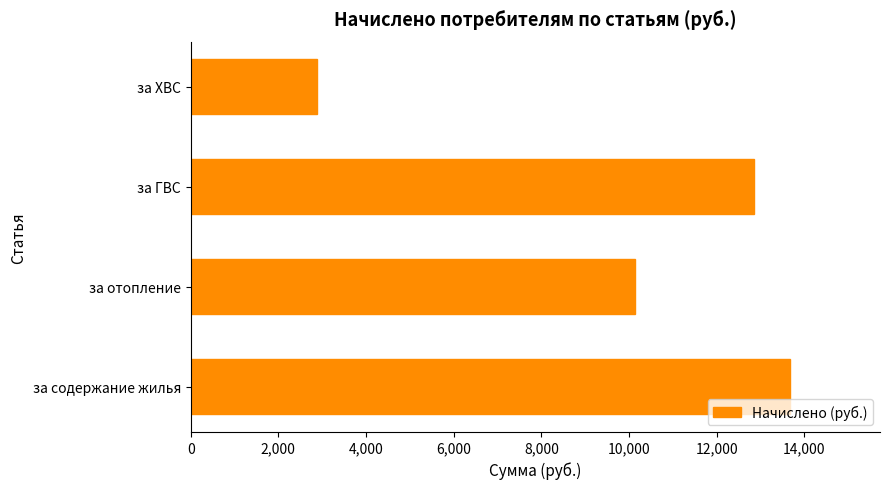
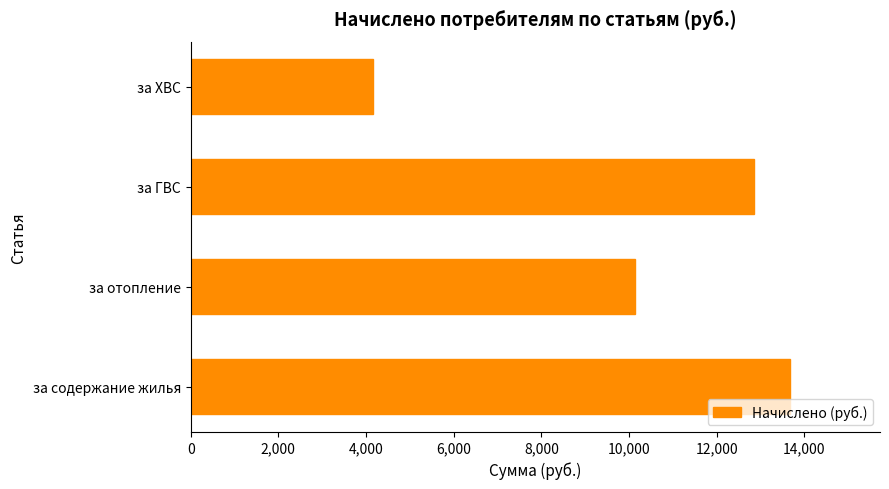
за ХВС: 2,900 -> 4,200
